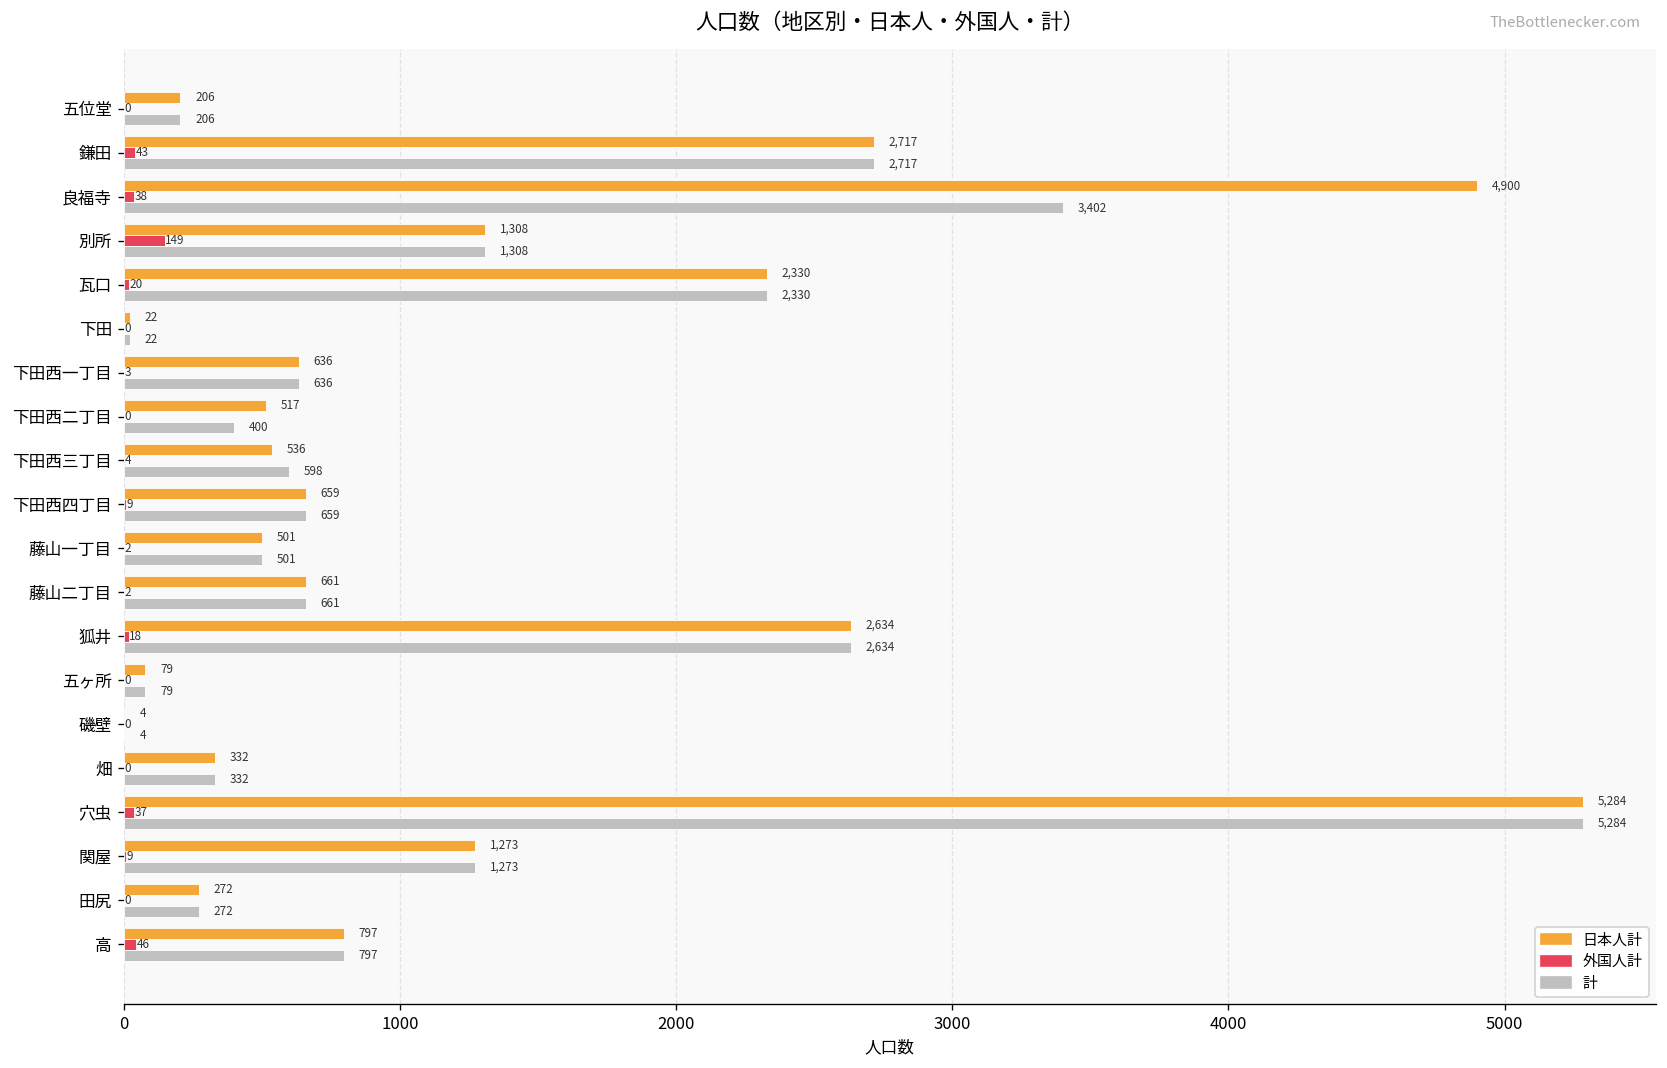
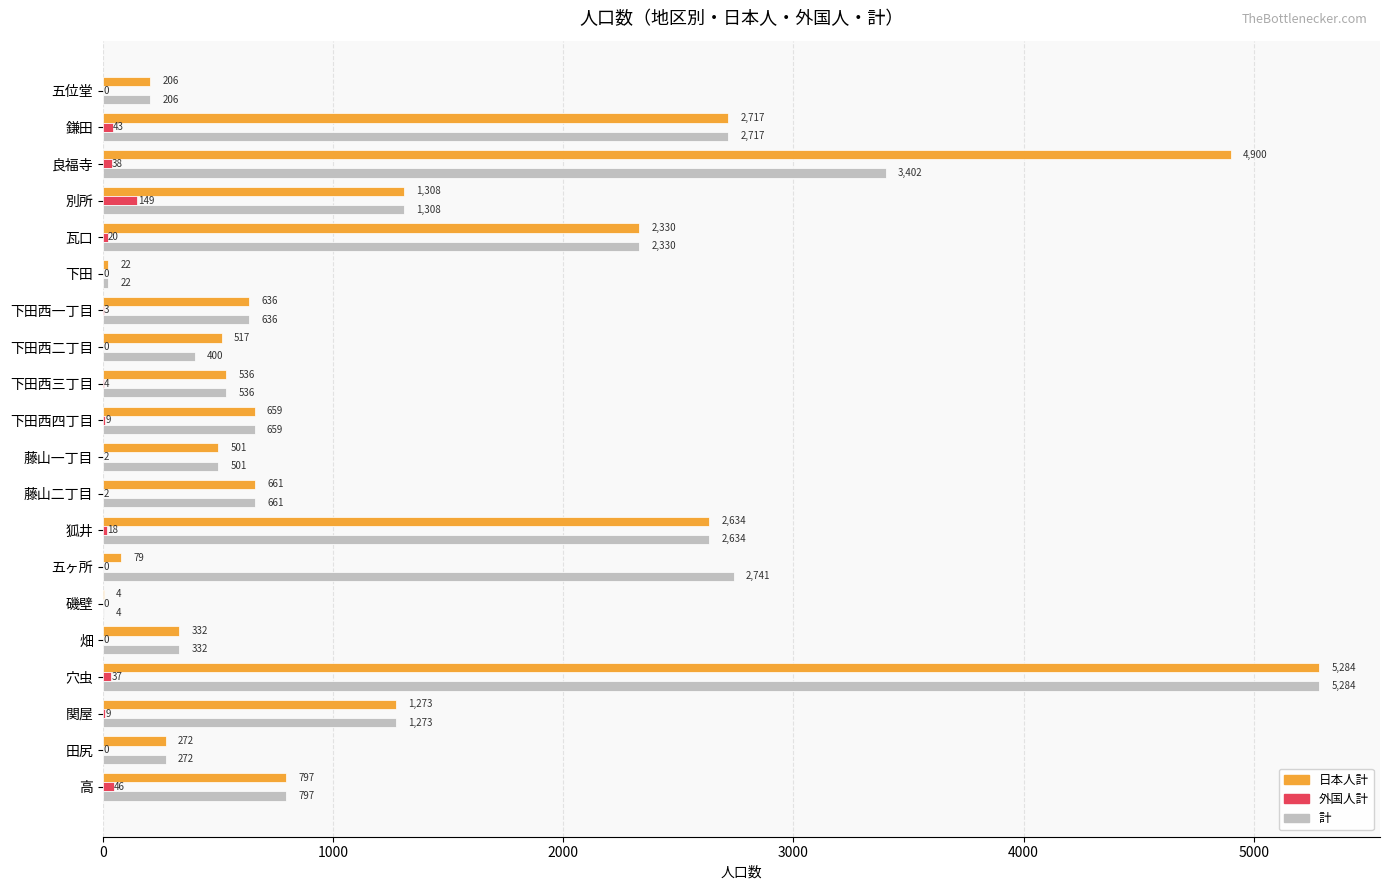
計, 下田西三丁目: 598 -> 536
計, 五ヶ所: 79 -> 2,741
